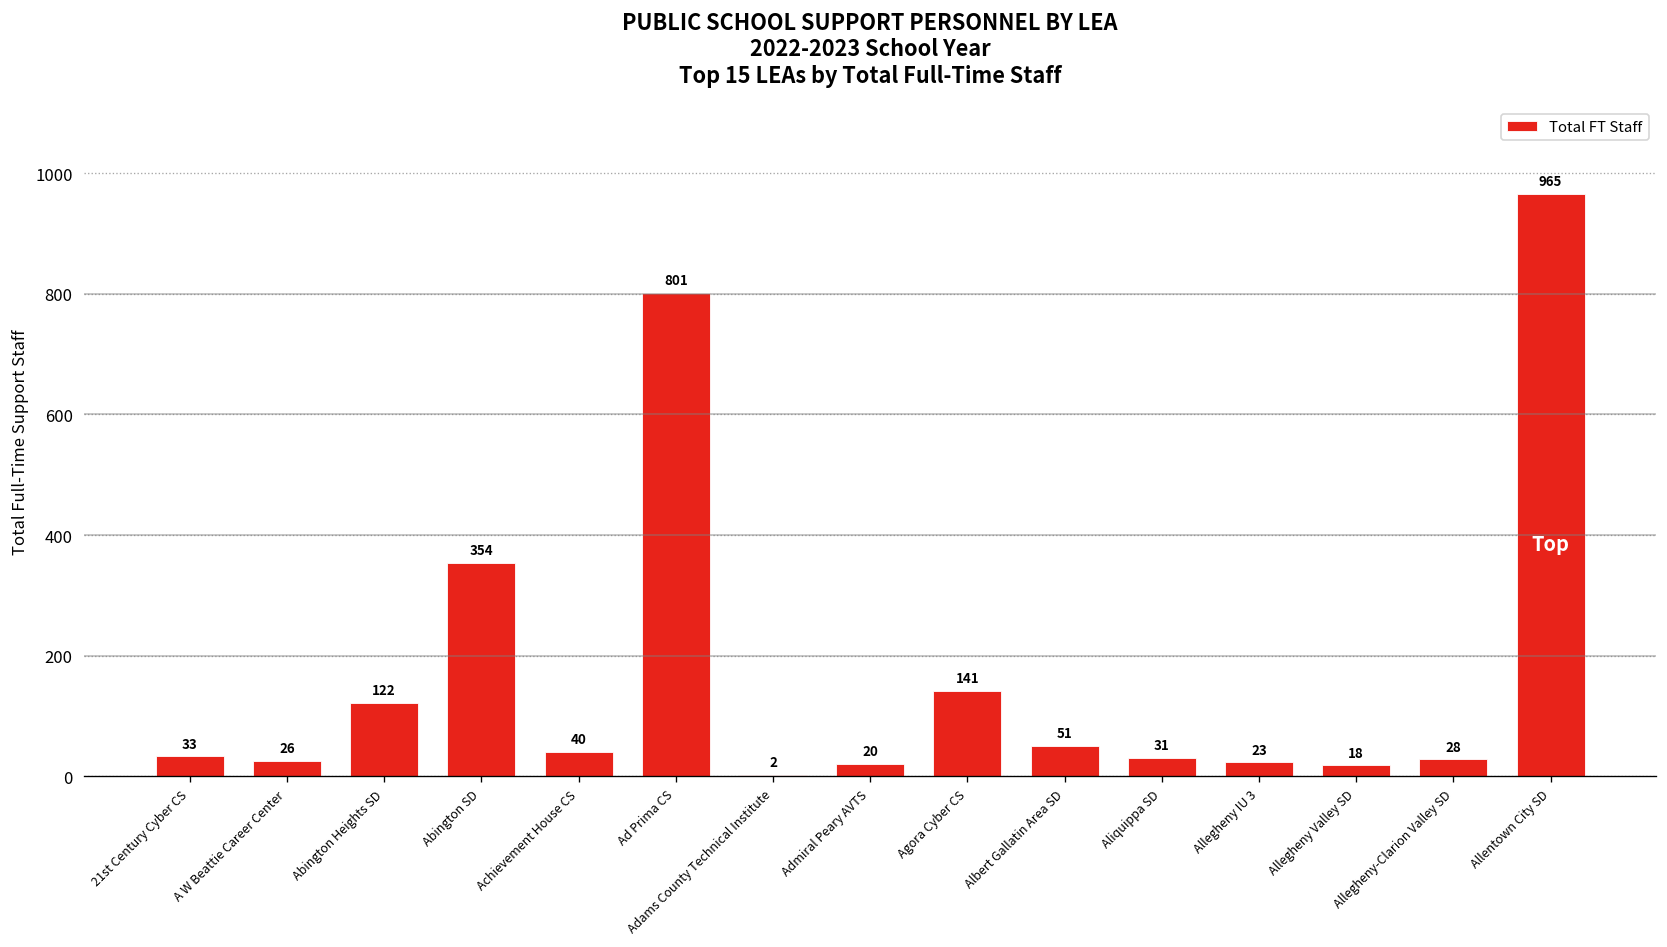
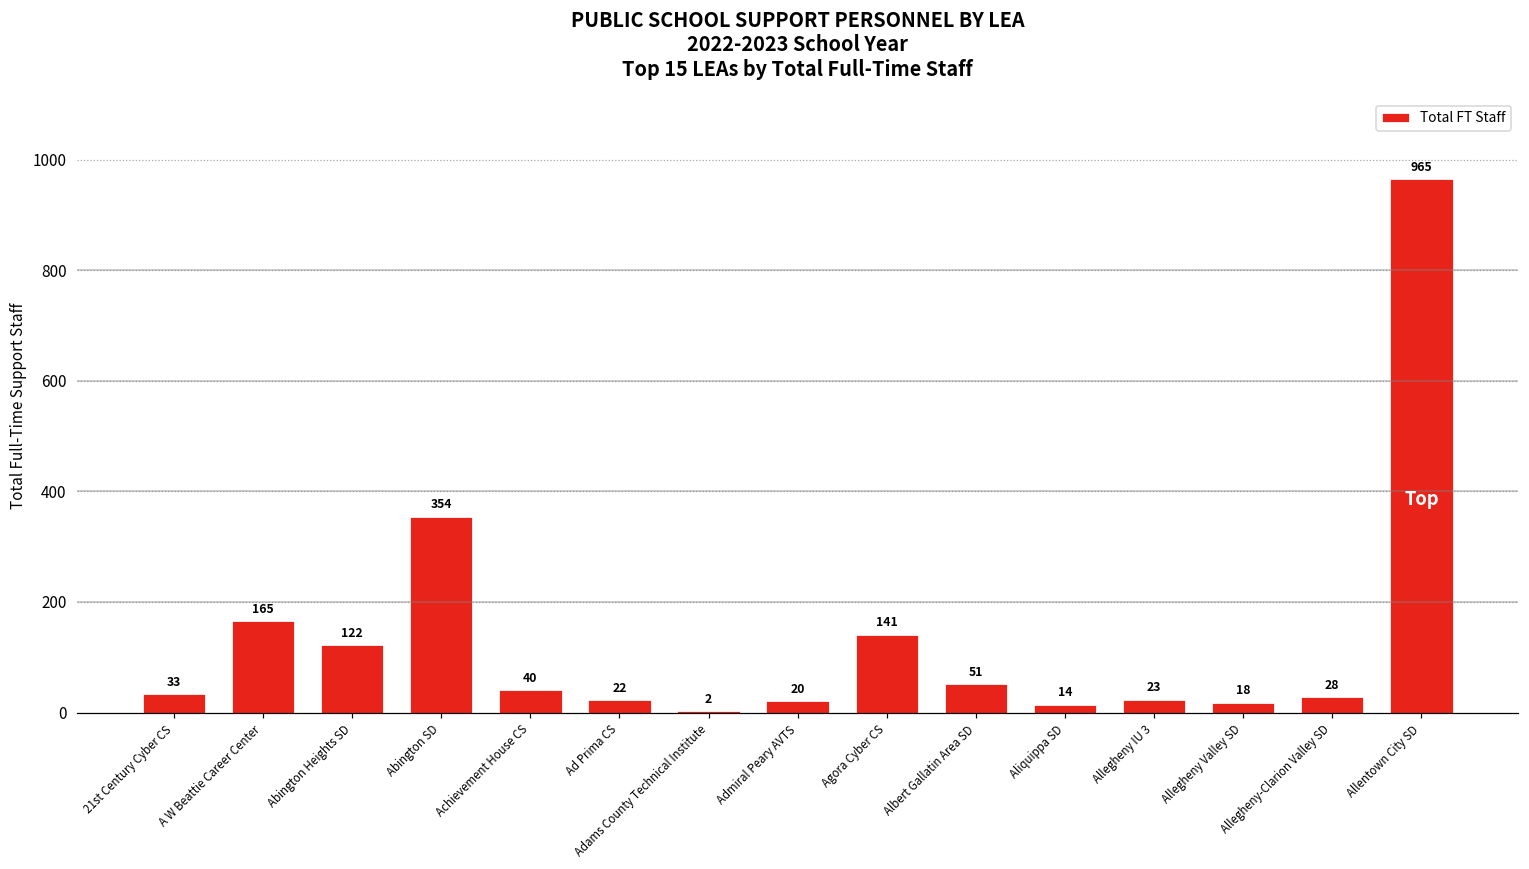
A W Beattie Career Center: 26 -> 165
Ad Prima CS: 801 -> 22
Aliquippa SD: 31 -> 14
